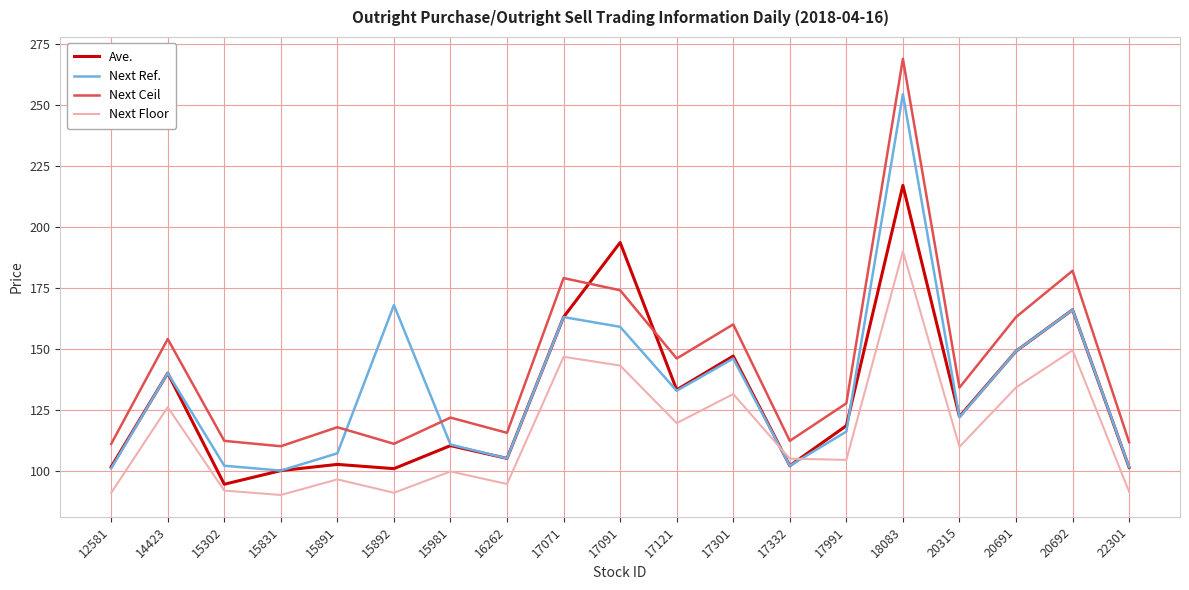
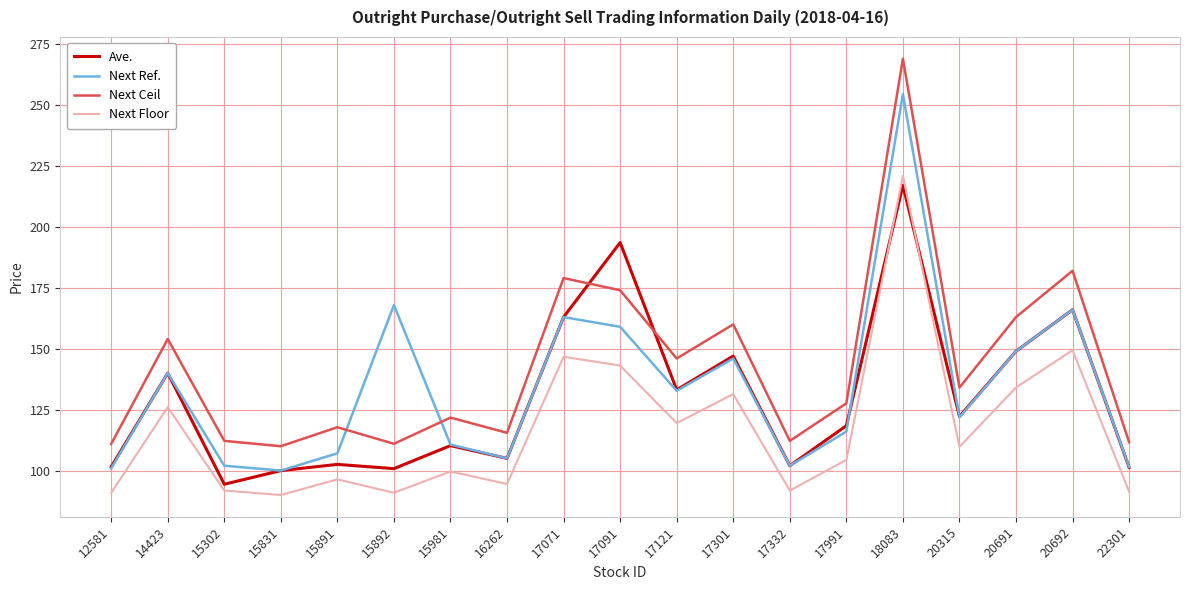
Next Floor, 17332: 105 -> 92
Next Floor, 18083: 190 -> 221
